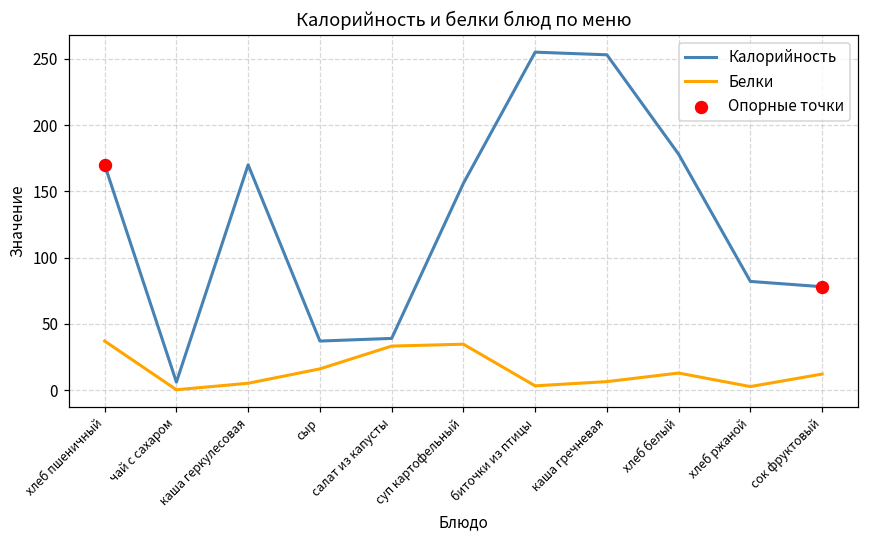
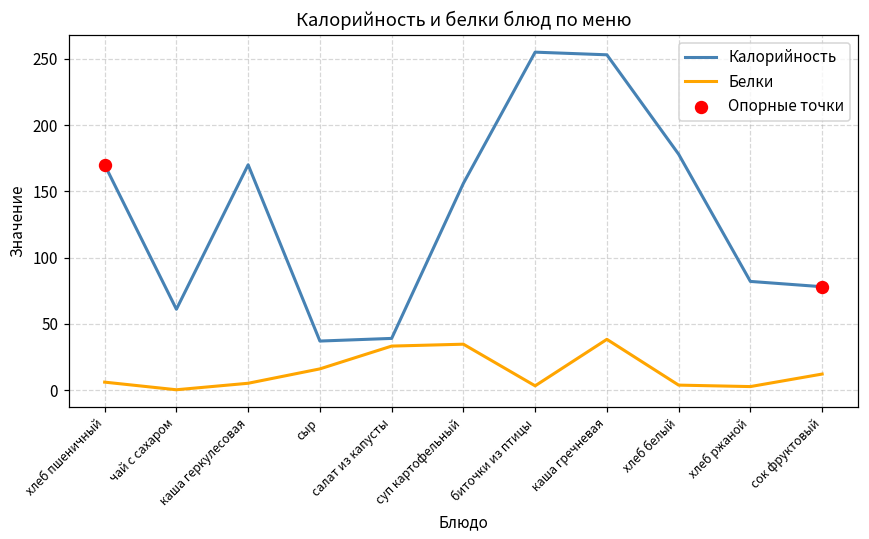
Белки, хлеб пшеничный: 37 -> 6
Калорийность, чай с сахаром: 6 -> 61
Белки, каша гречневая: 6 -> 38
Белки, хлеб белый: 13 -> 4
